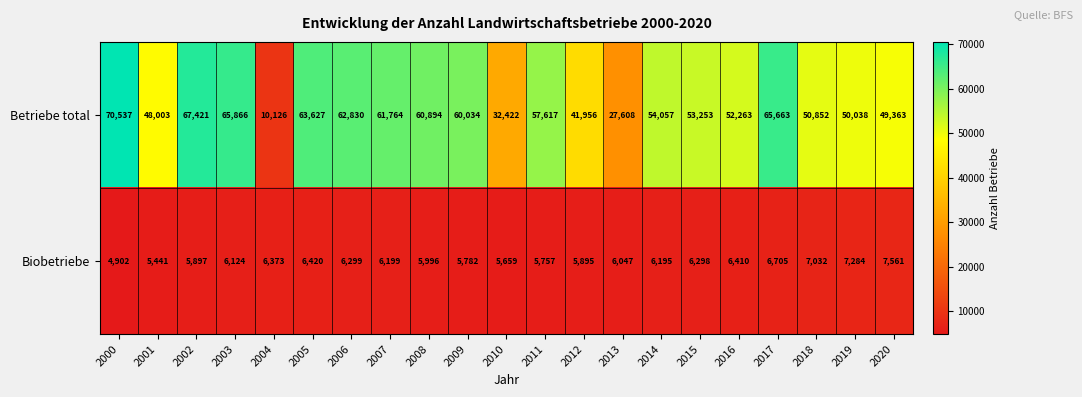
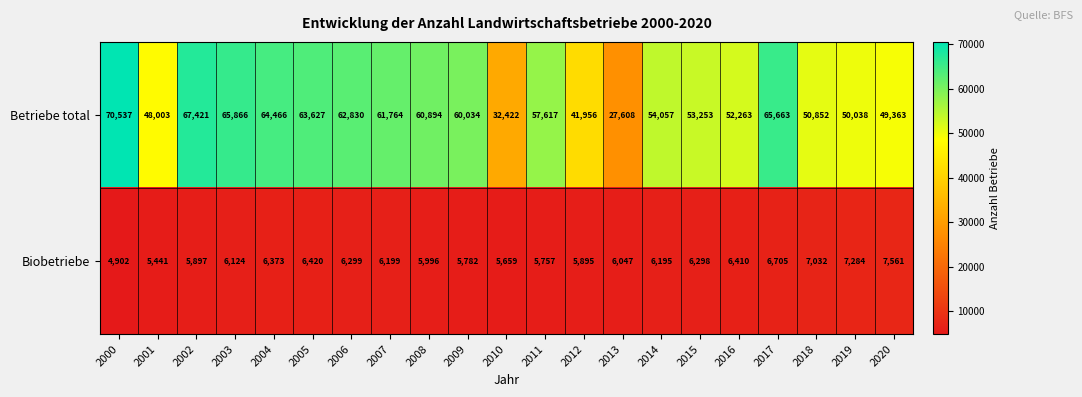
Betriebe total, 2004: 10,126 -> 64,466
